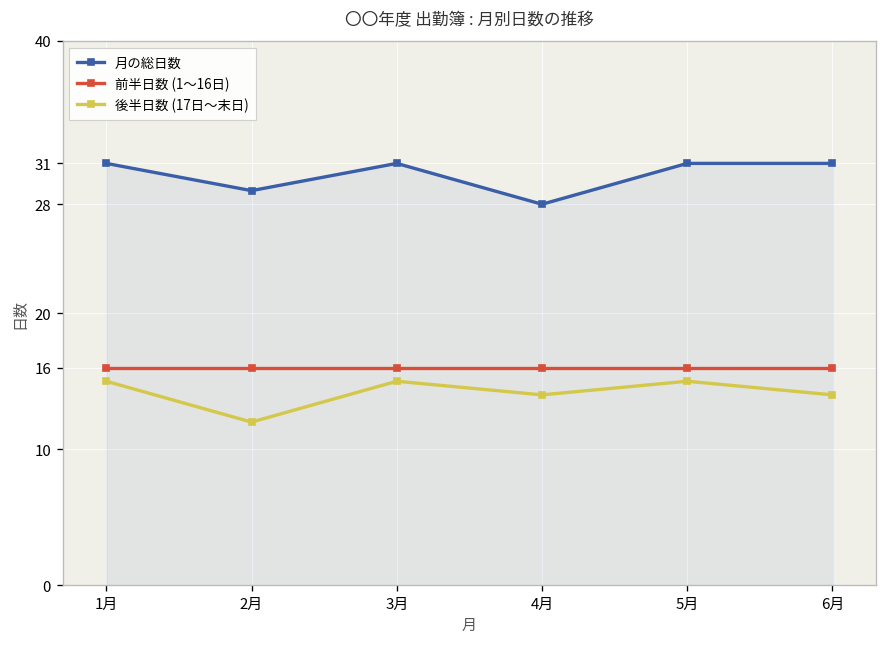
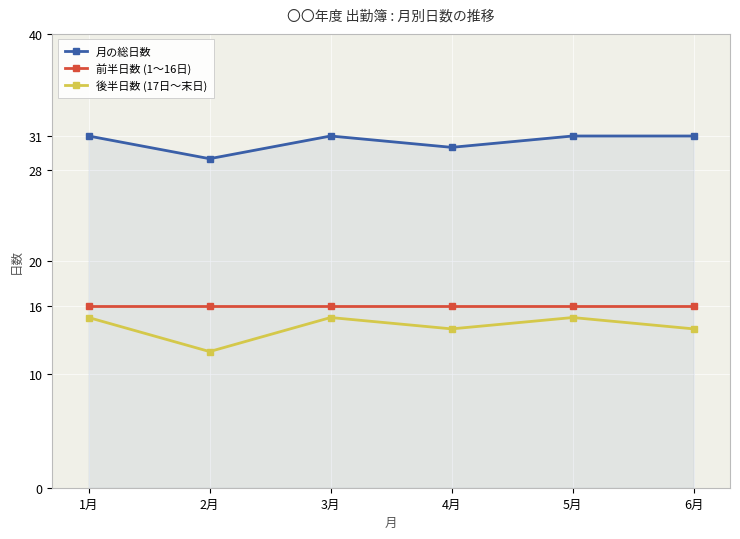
月の総日数, 4月: 28 -> 30
